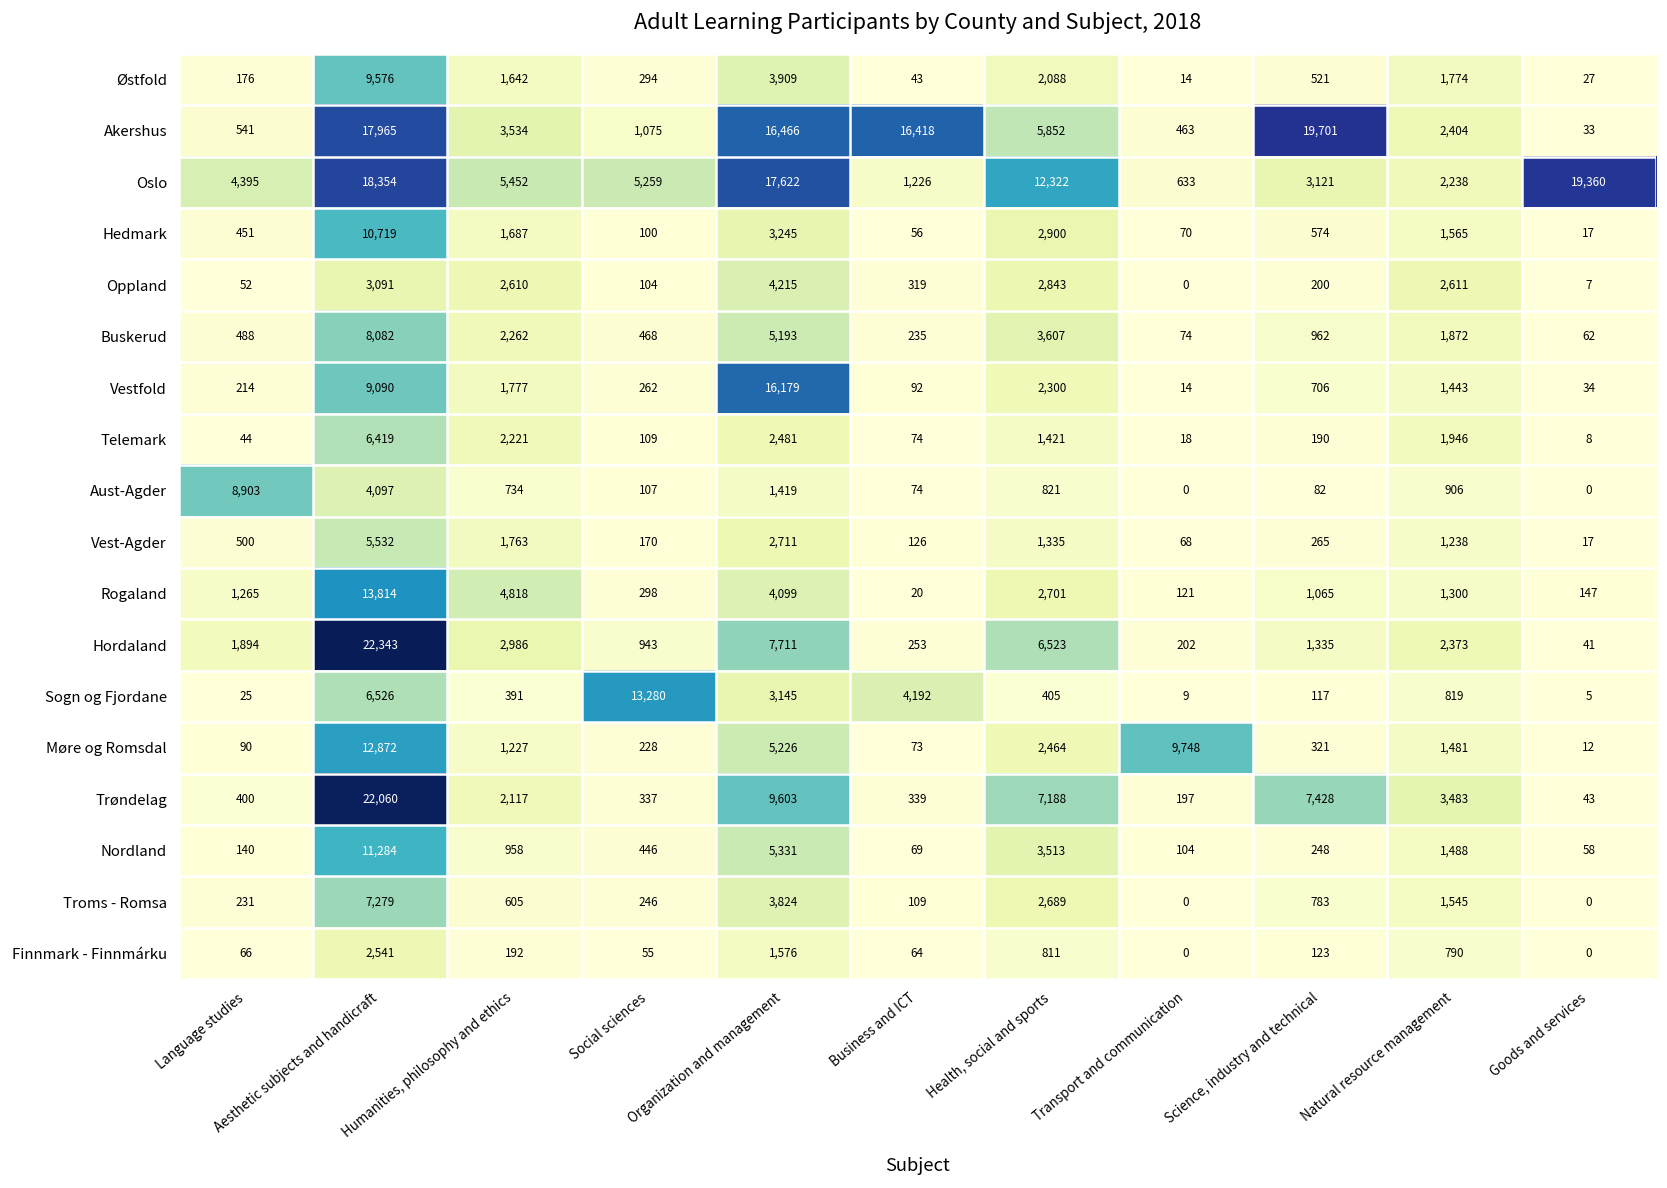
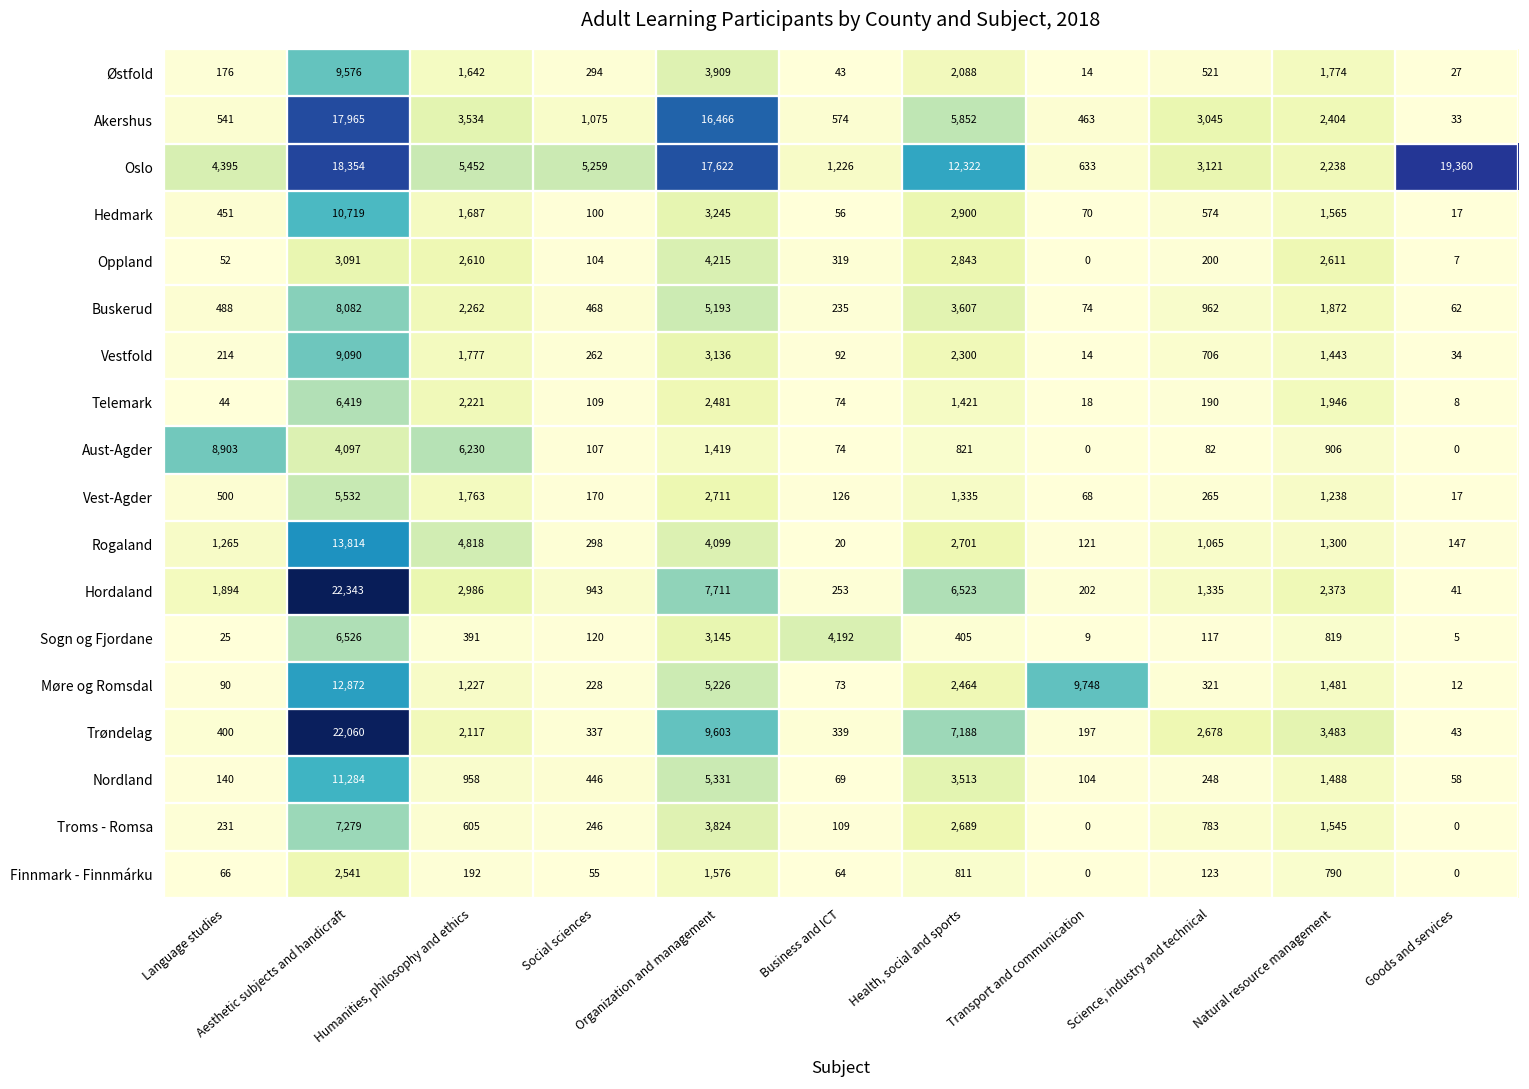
Akershus, Business and ICT: 16,418 -> 574
Akershus, Science, industry and technical: 19,701 -> 3,045
Vestfold, Organization and management: 16,179 -> 3,136
Aust-Agder, Humanities, philosophy and ethics: 734 -> 6,230
Sogn og Fjordane, Social sciences: 13,280 -> 120
Trøndelag, Science, industry and technical: 7,428 -> 2,678
